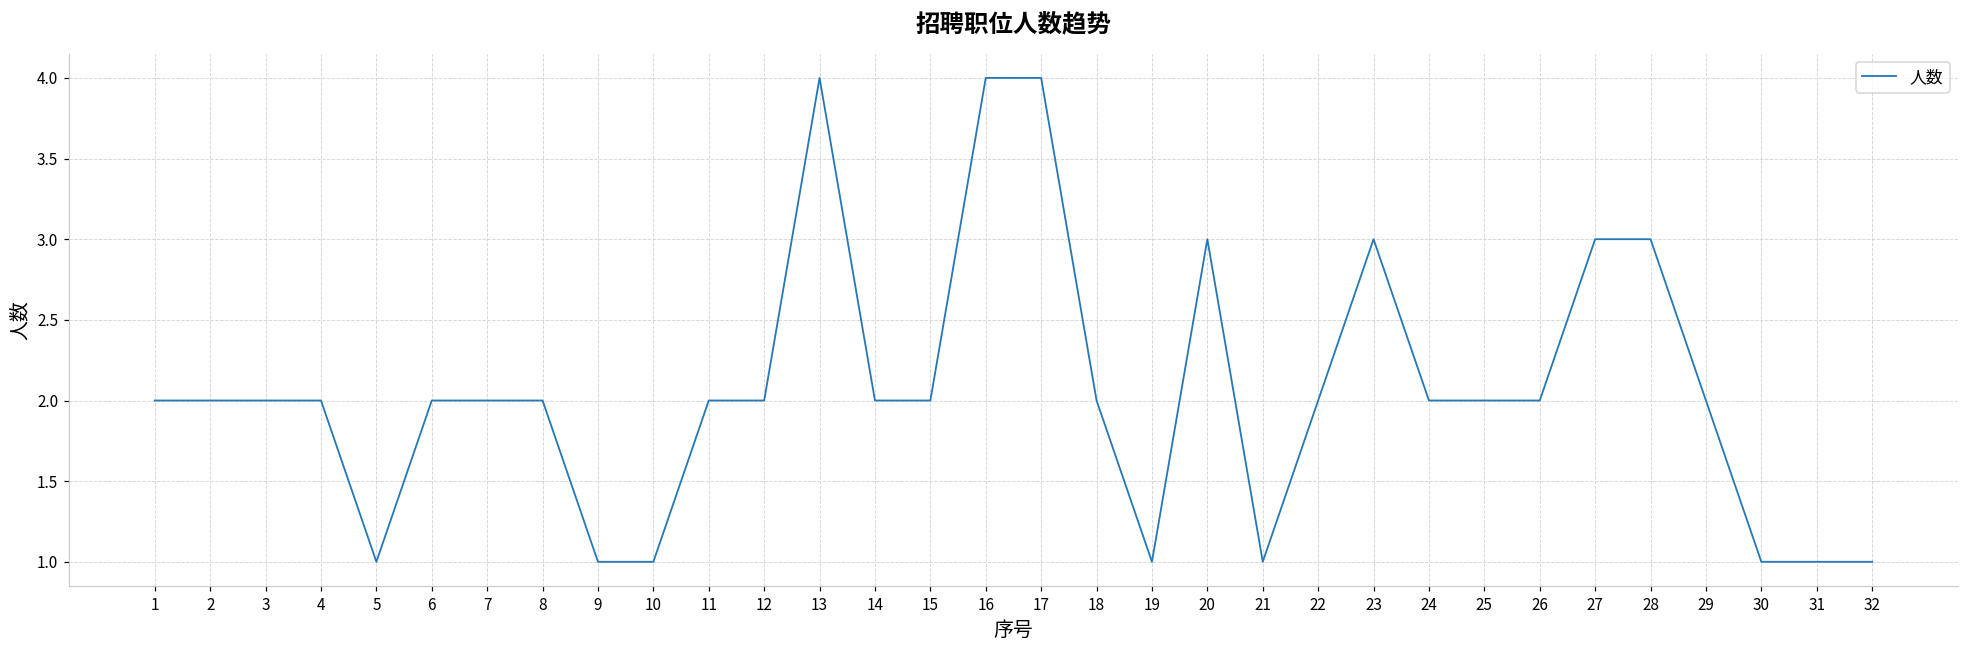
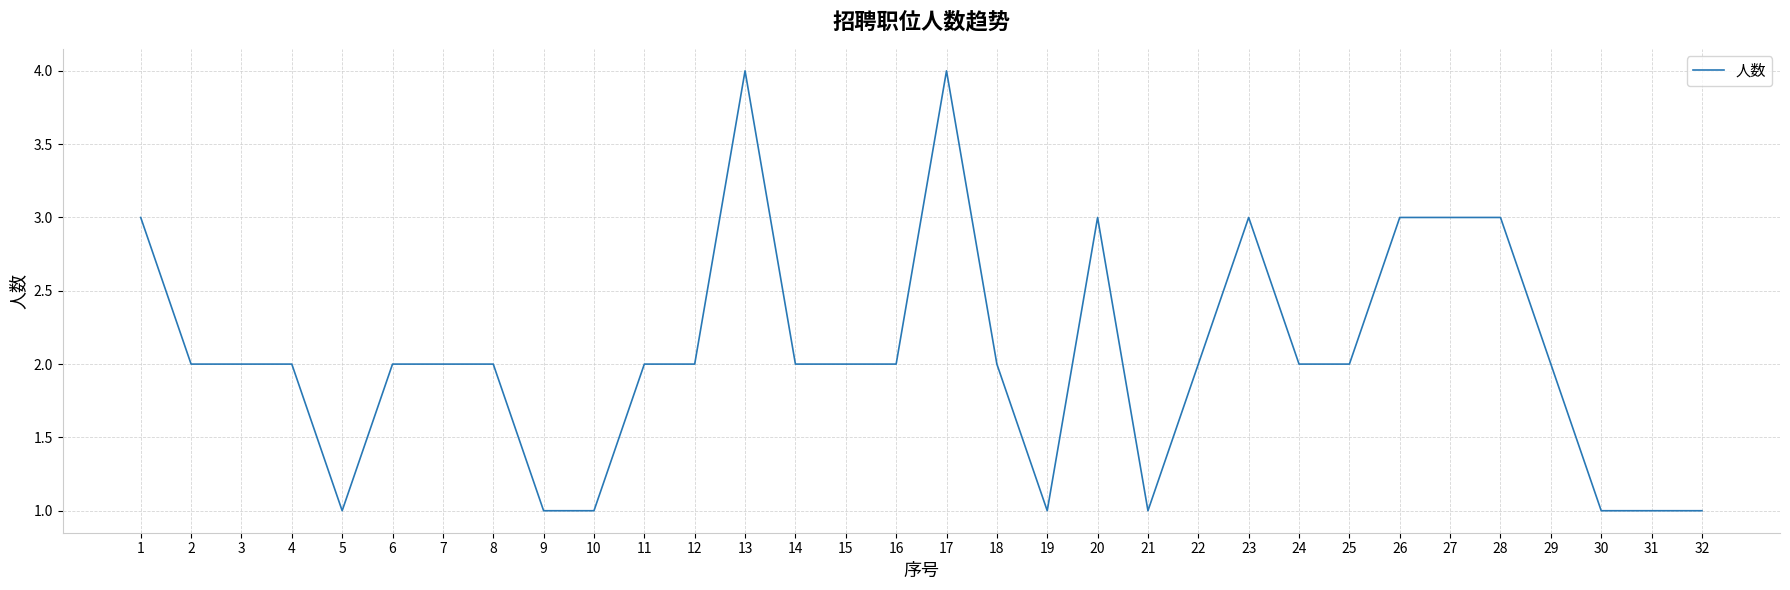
1: 2 -> 3
16: 4 -> 2
26: 2 -> 3
